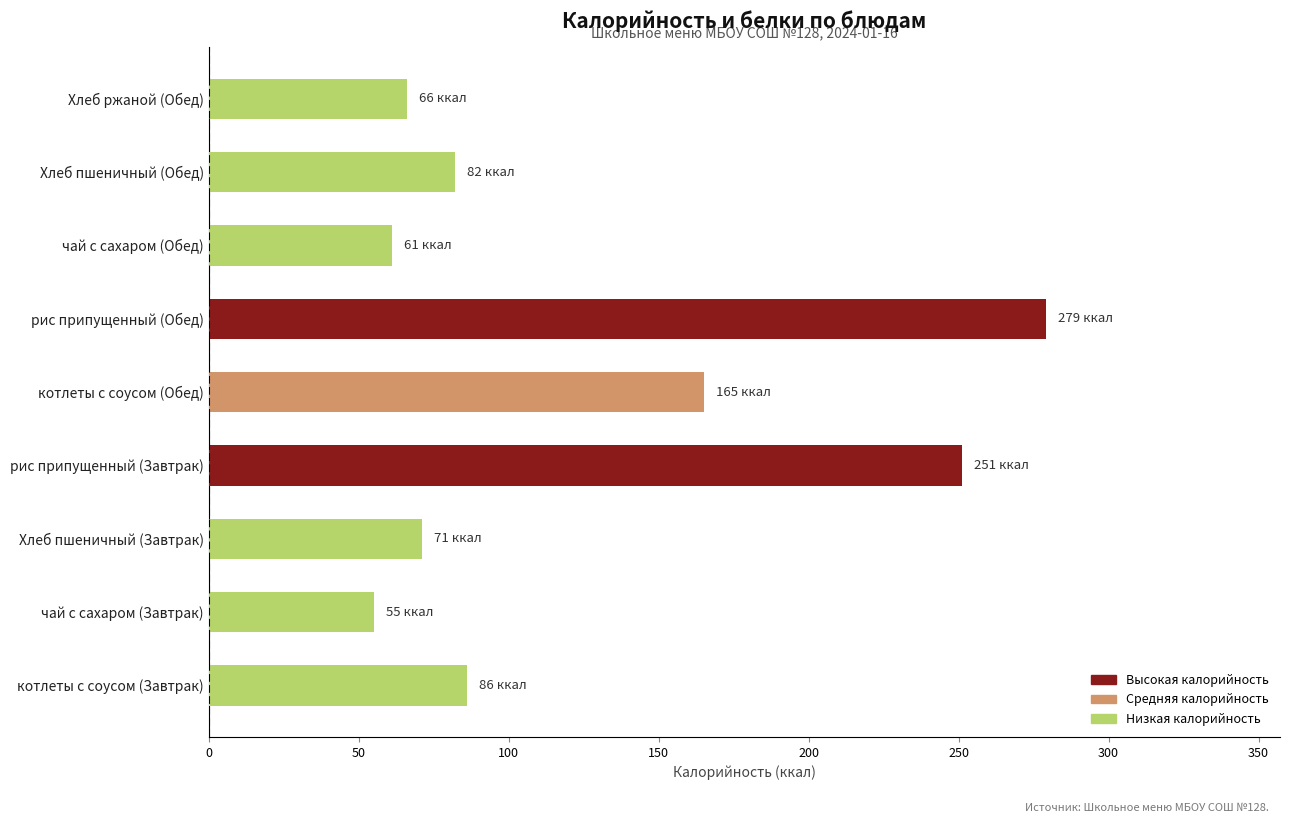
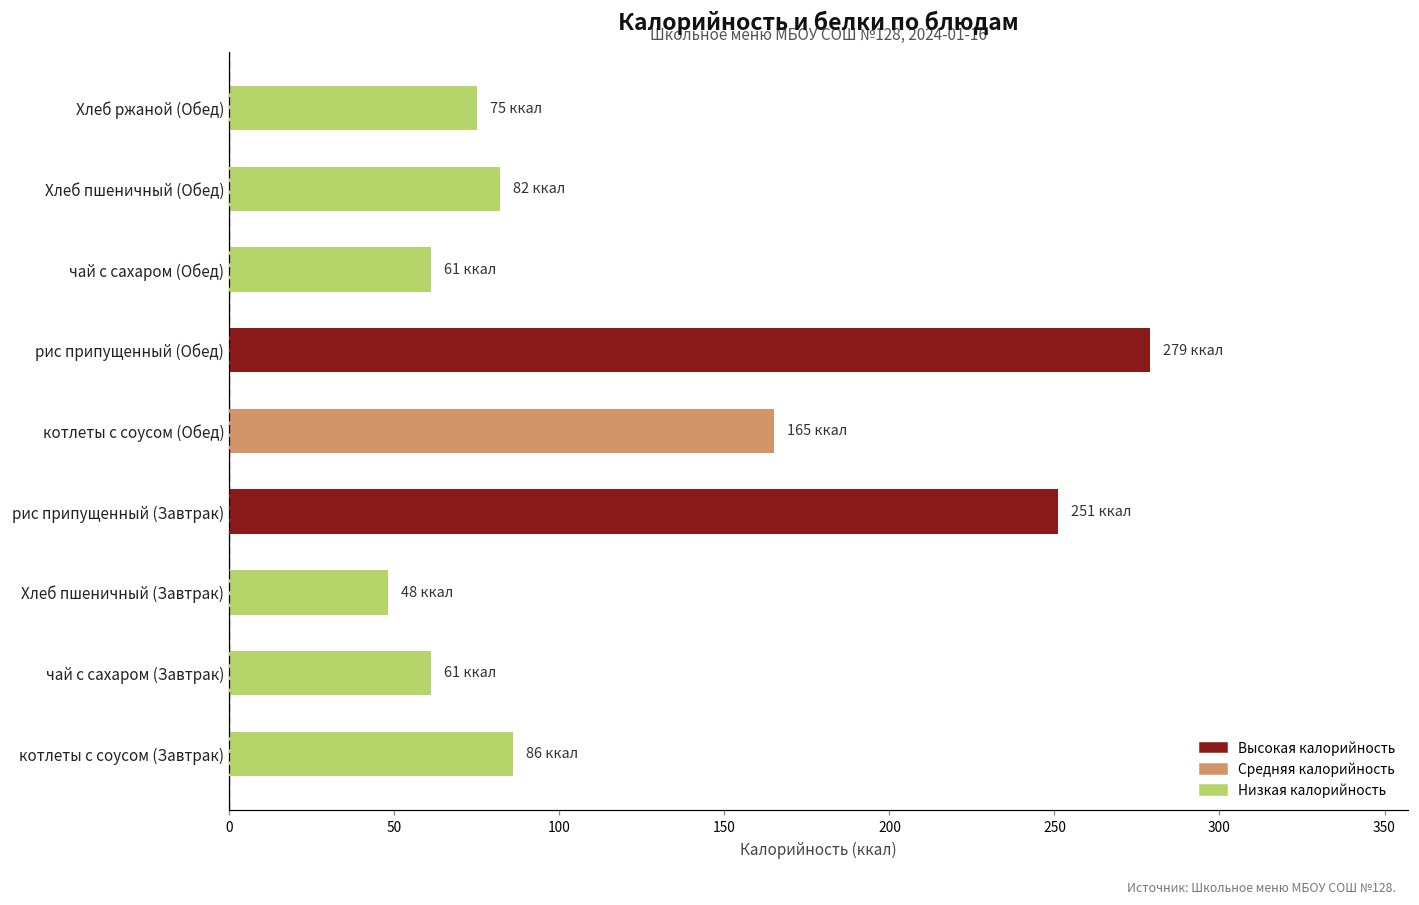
Хлеб ржаной (Обед): 66 -> 75
Хлеб пшеничный (Завтрак): 71 -> 48
чай с сахаром (Завтрак): 55 -> 61
